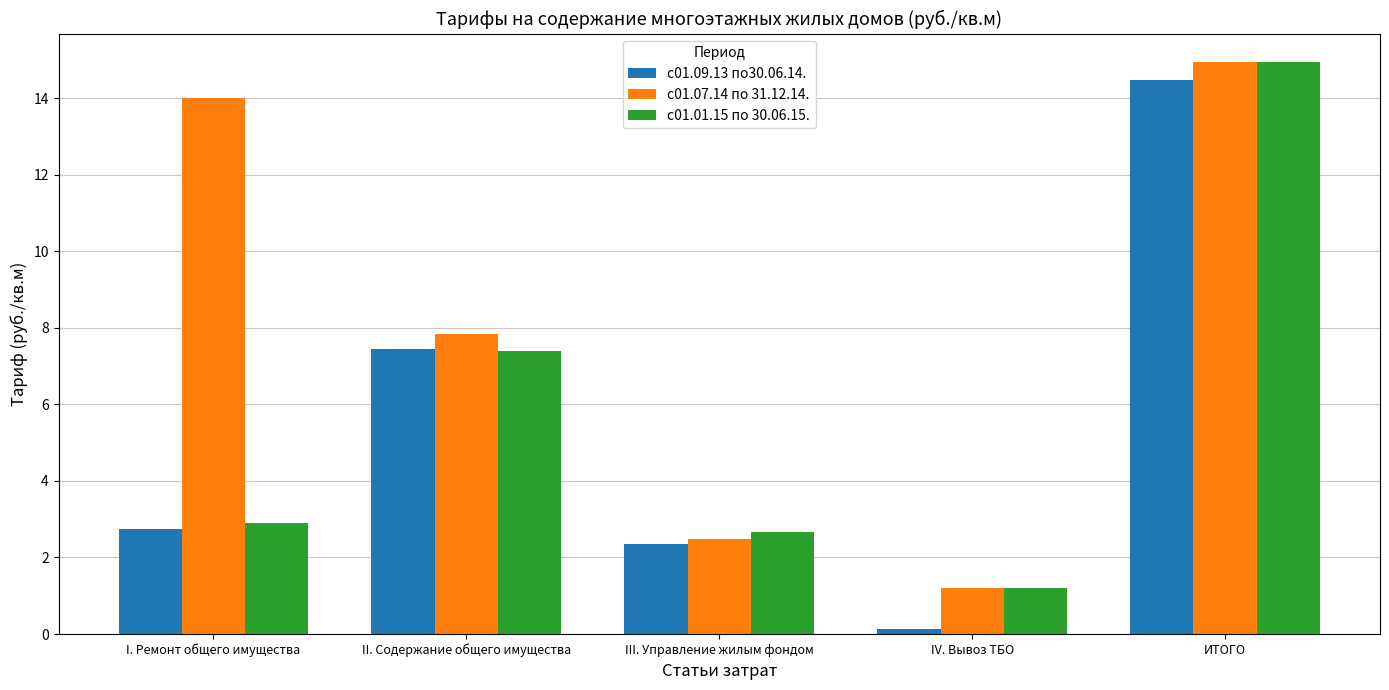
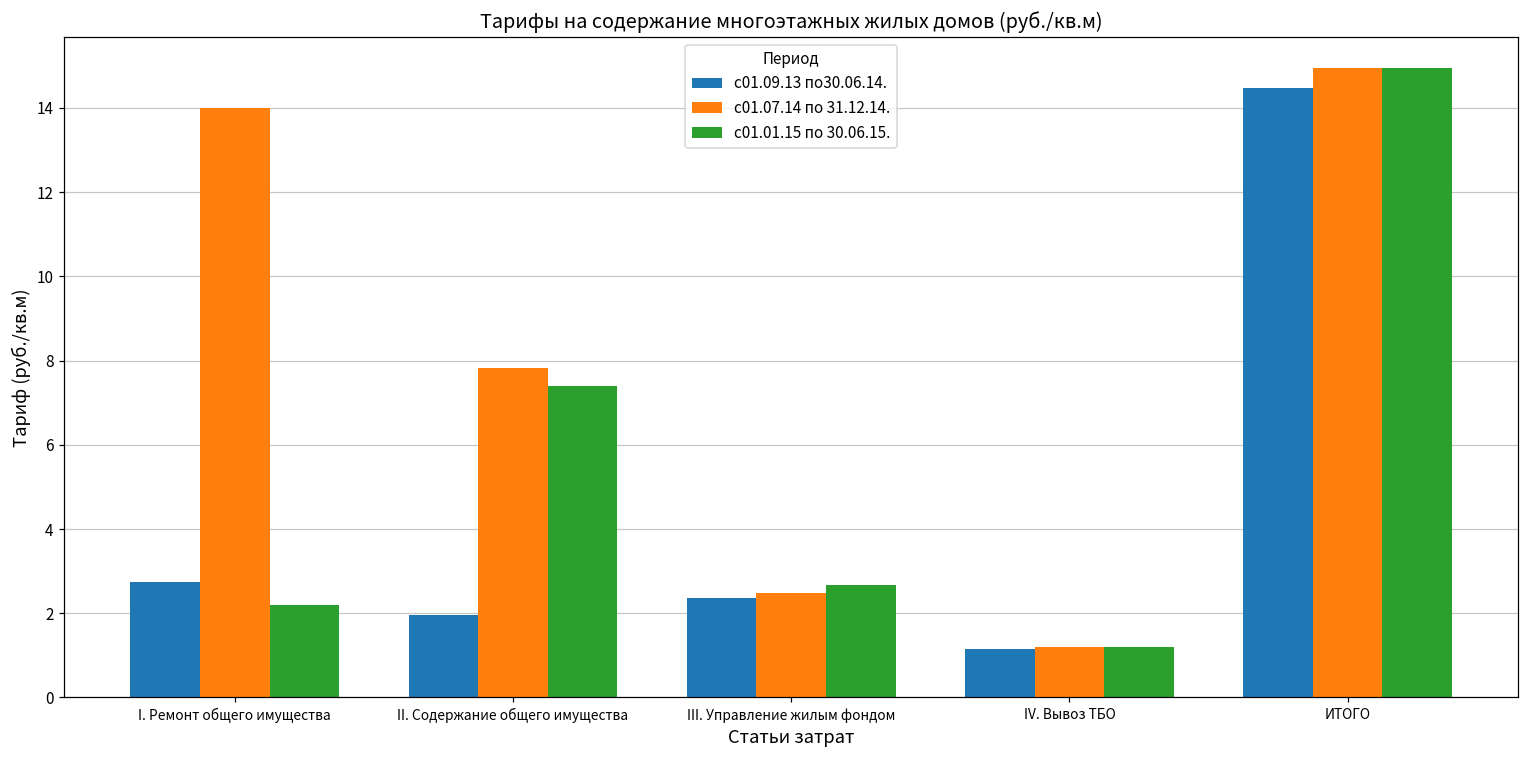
с01.01.15 по 30.06.15., I. Ремонт общего имущества: 2.9 -> 2.2
с01.09.13 по30.06.14., II. Содержание общего имущества: 7.5 -> 2.0
с01.09.13 по30.06.14., IV. Вывоз ТБО: 0.1 -> 1.2
